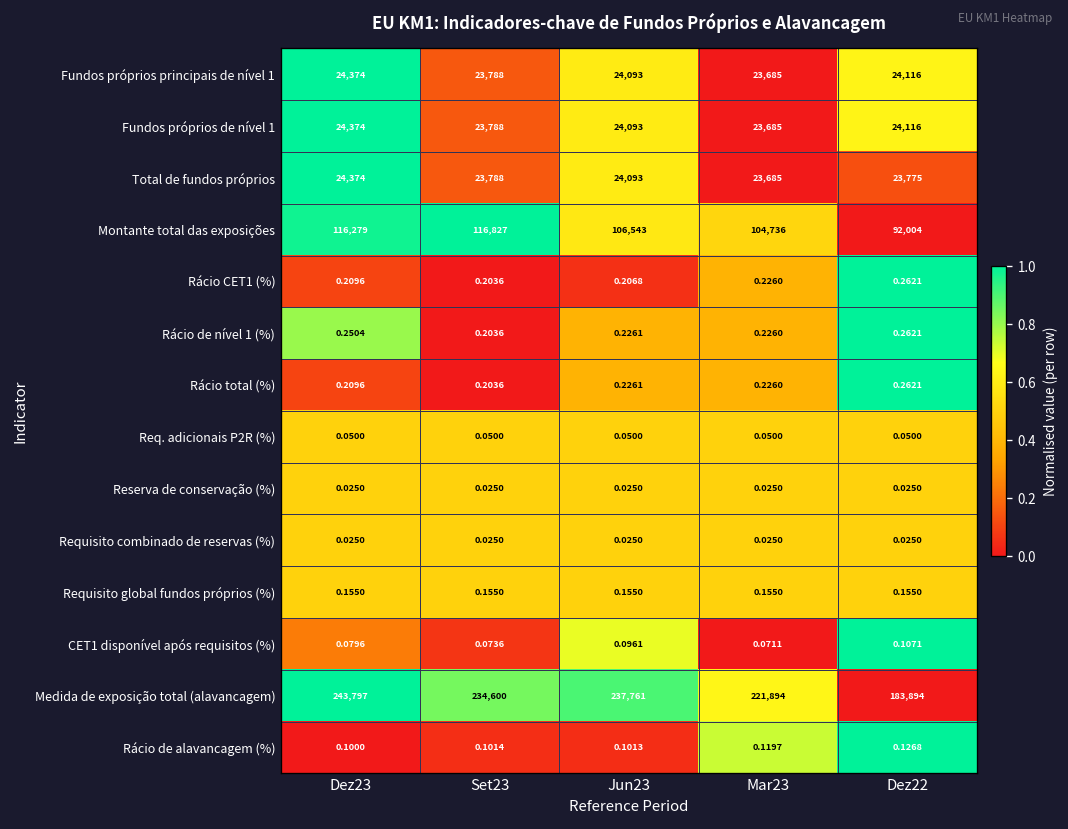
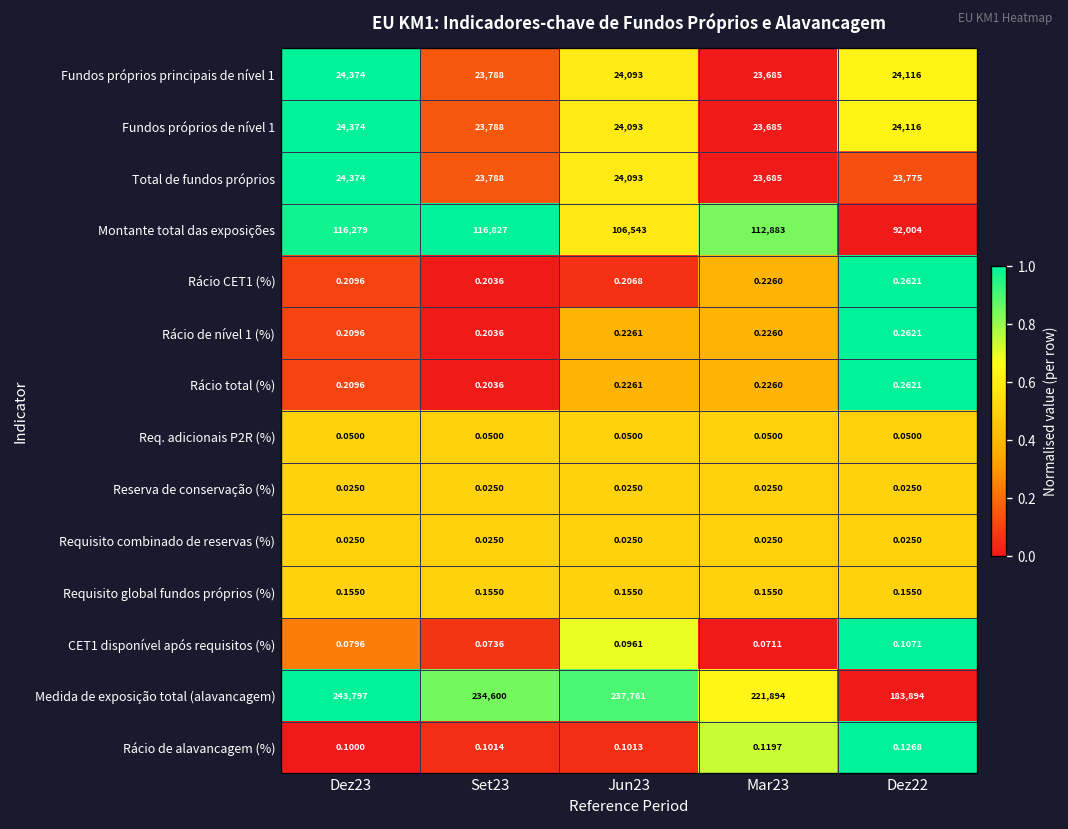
Montante total das exposições, Mar23: 104,736 -> 112,883
Rácio de nível 1 (%), Dez23: 0.2504 -> 0.2096
